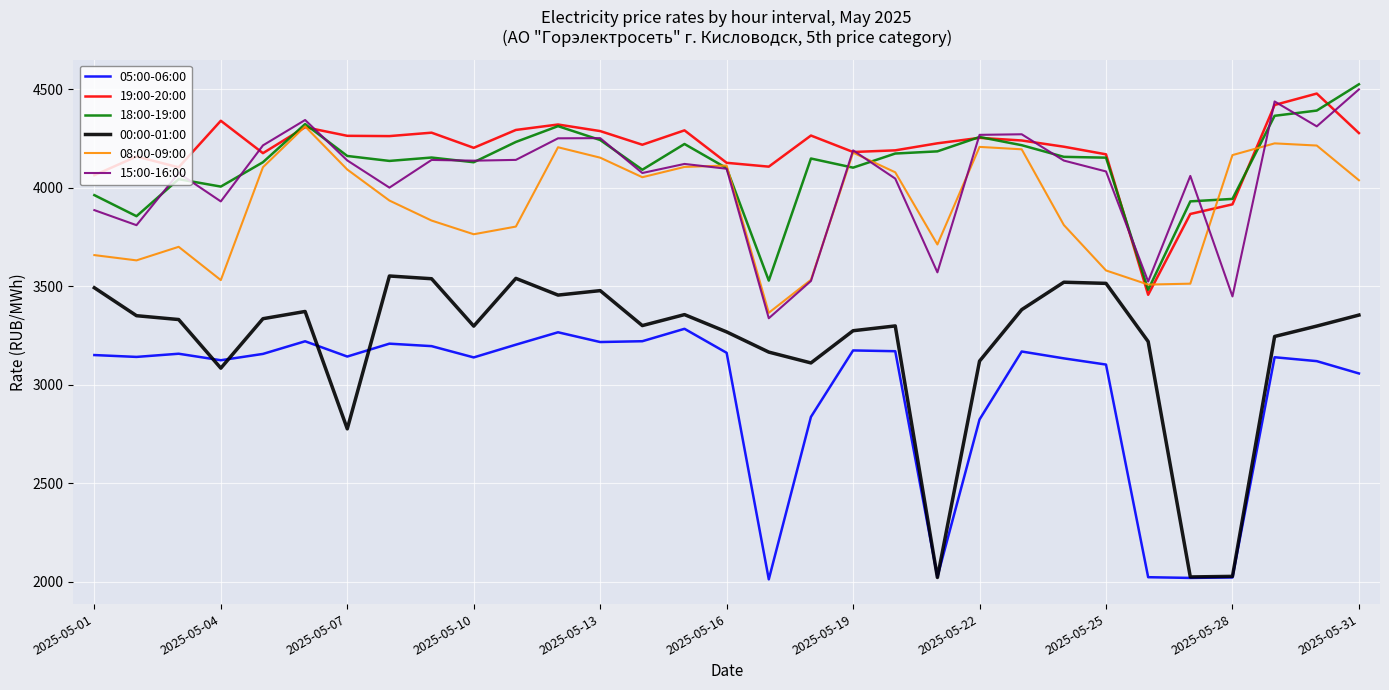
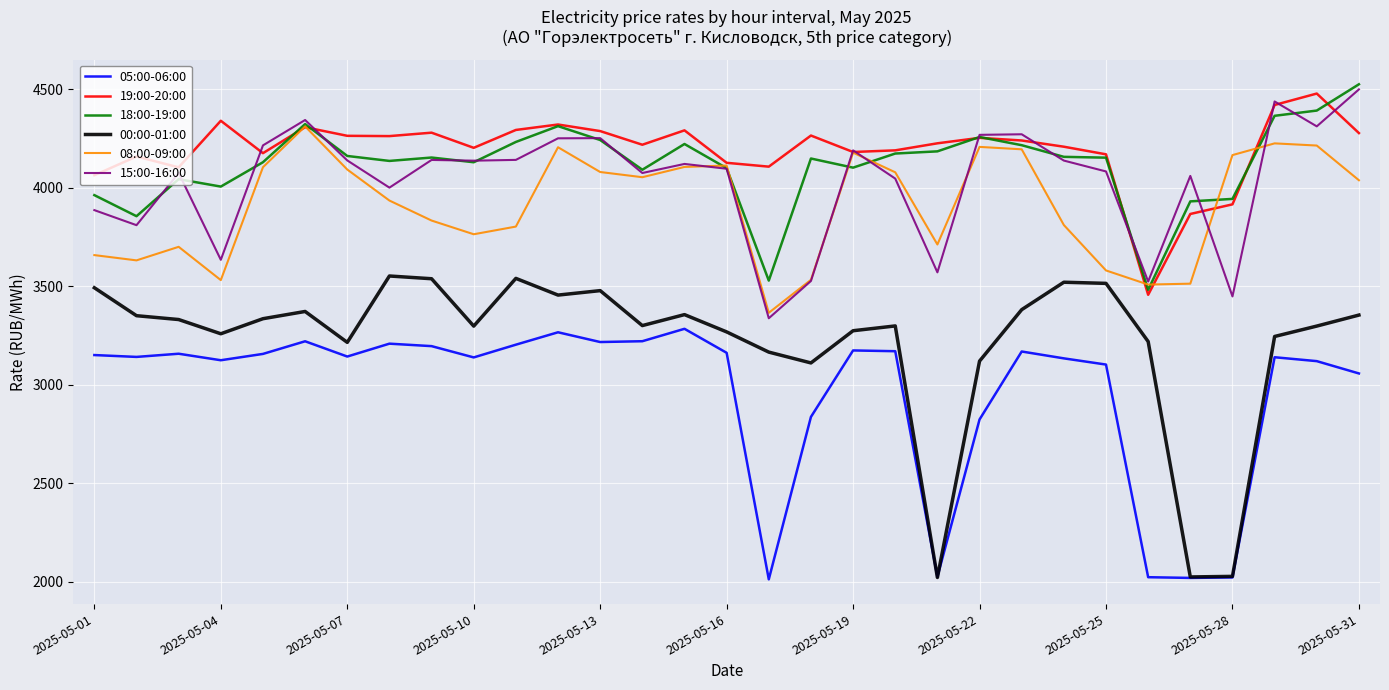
00:00-01:00, 2025-05-04: 3080 -> 3260
15:00-16:00, 2025-05-04: 3930 -> 3630
00:00-01:00, 2025-05-07: 2780 -> 3220
08:00-09:00, 2025-05-13: 4150 -> 4080
